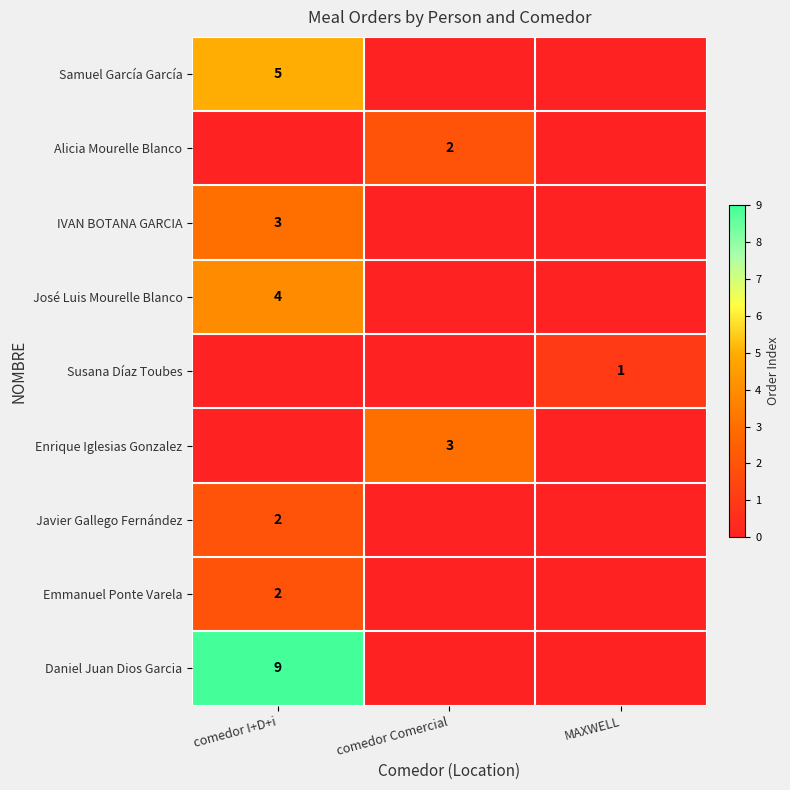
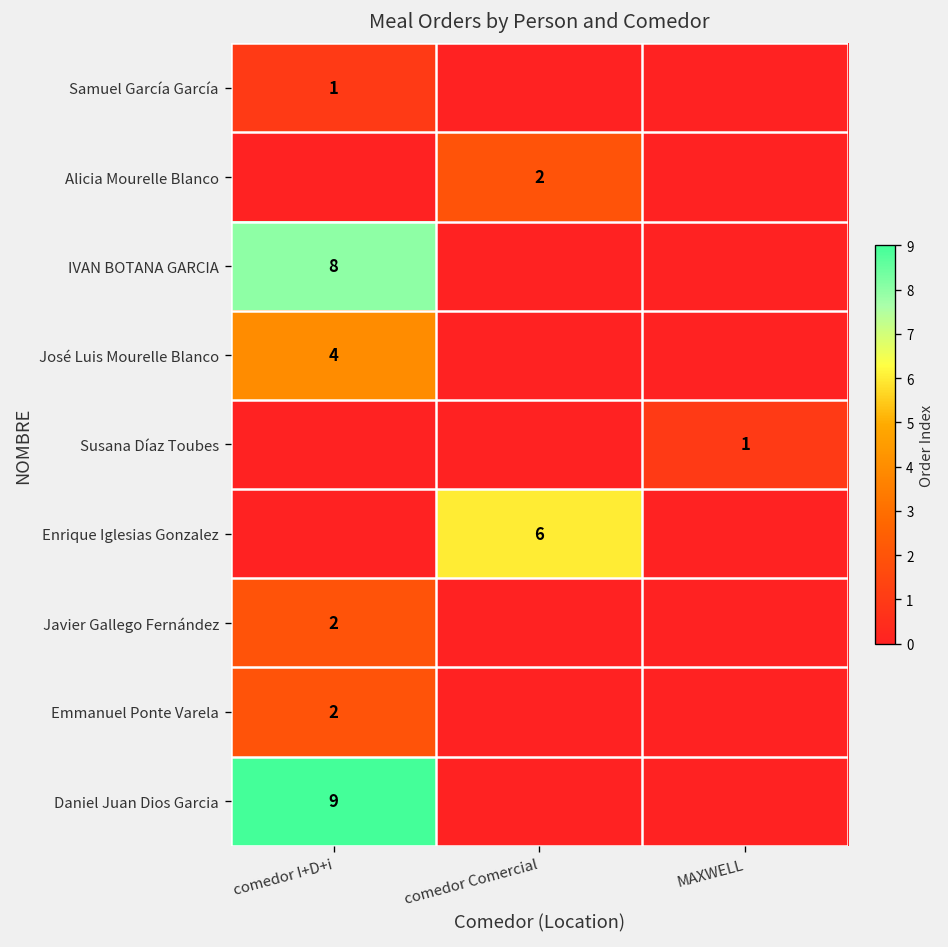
Samuel García García, comedor I+D+i: 5 -> 1
IVAN BOTANA GARCIA, comedor I+D+i: 3 -> 8
Enrique Iglesias Gonzalez, comedor Comercial: 3 -> 6
